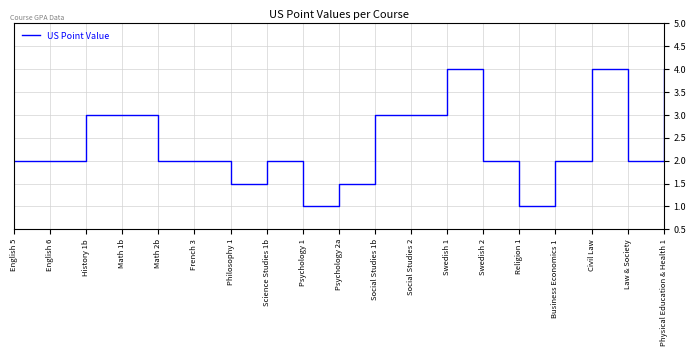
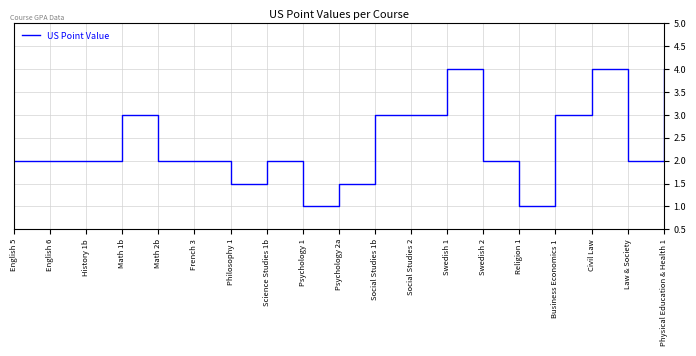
History 1b: 3 -> 2
Business Economics 1: 2 -> 3
